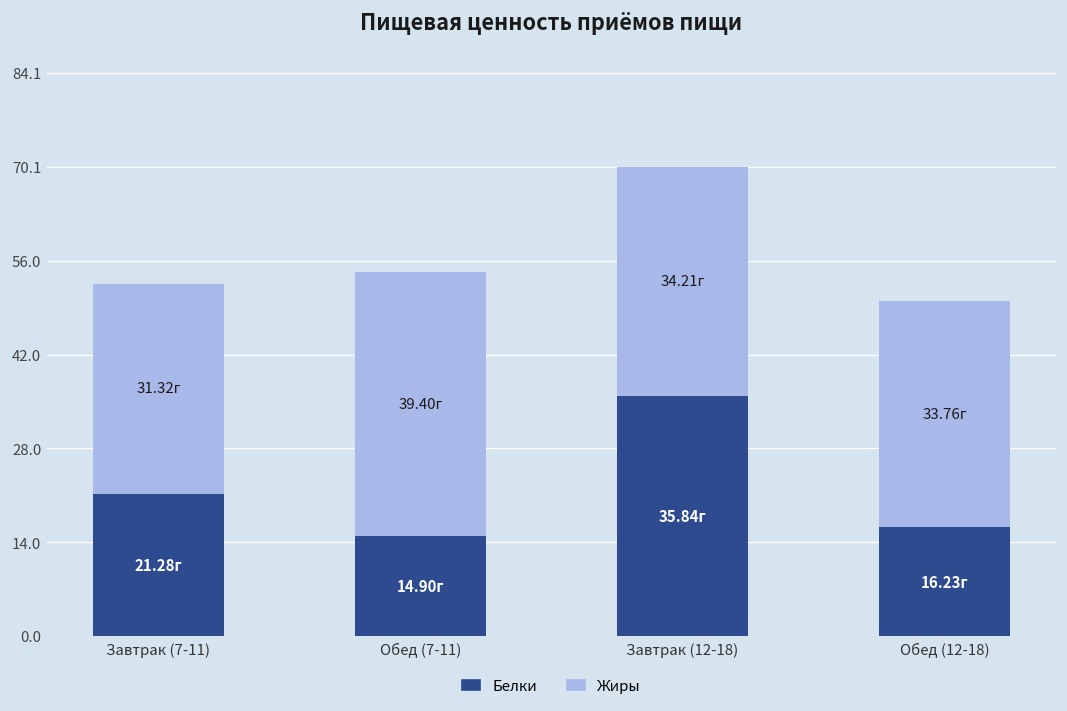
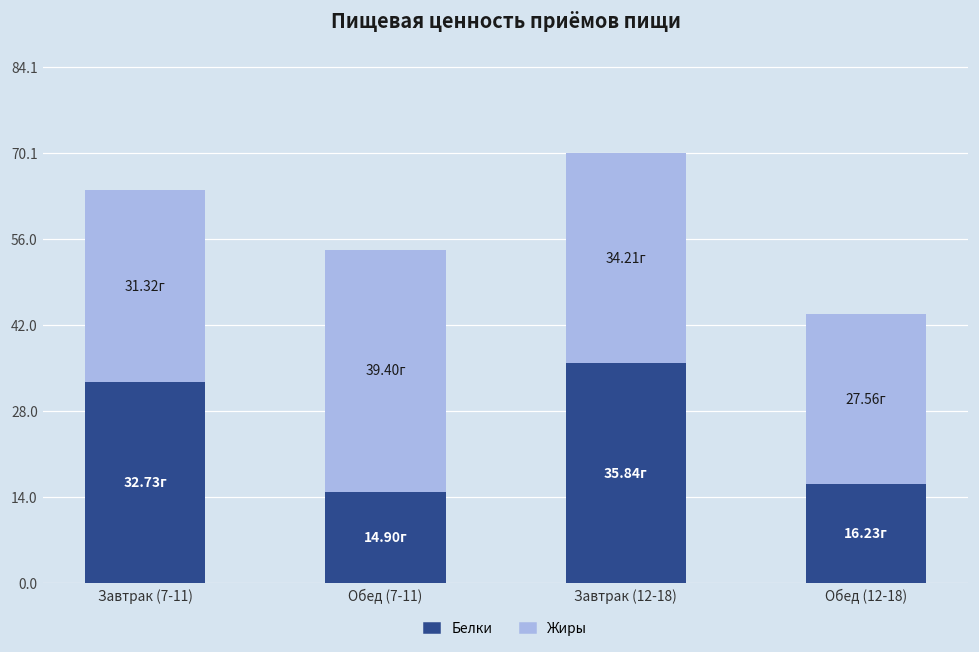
Белки, Завтрак (7-11): 21.28г -> 32.73г
Жиры, Обед (12-18): 33.76г -> 27.56г
